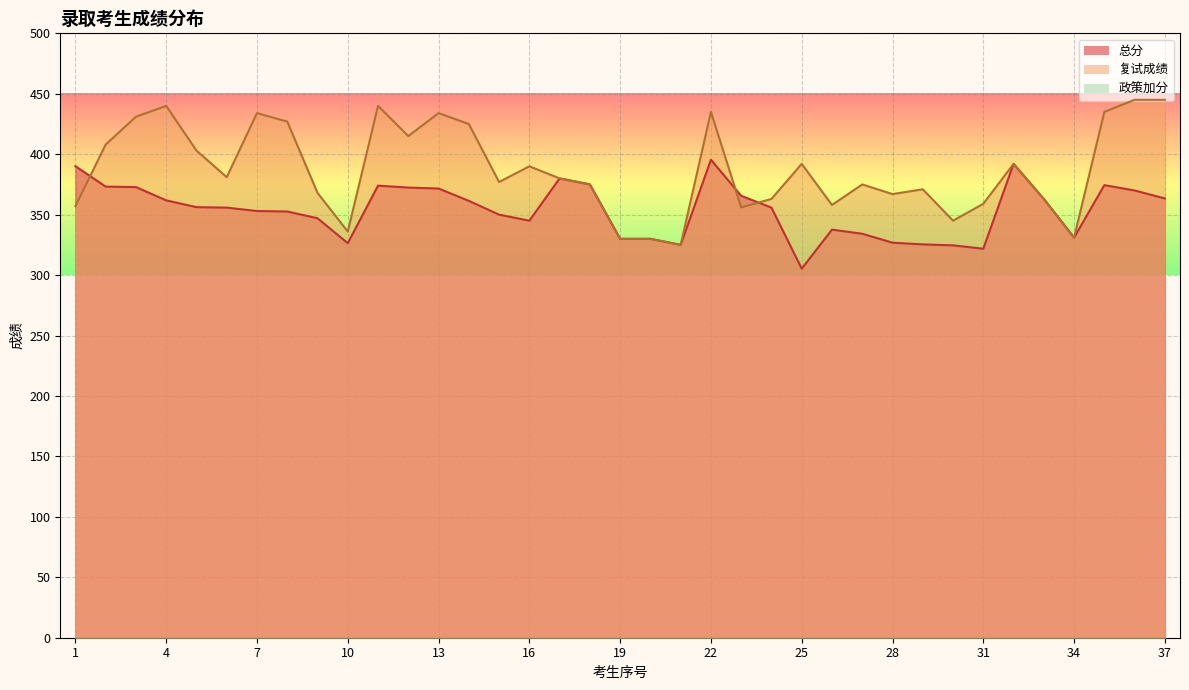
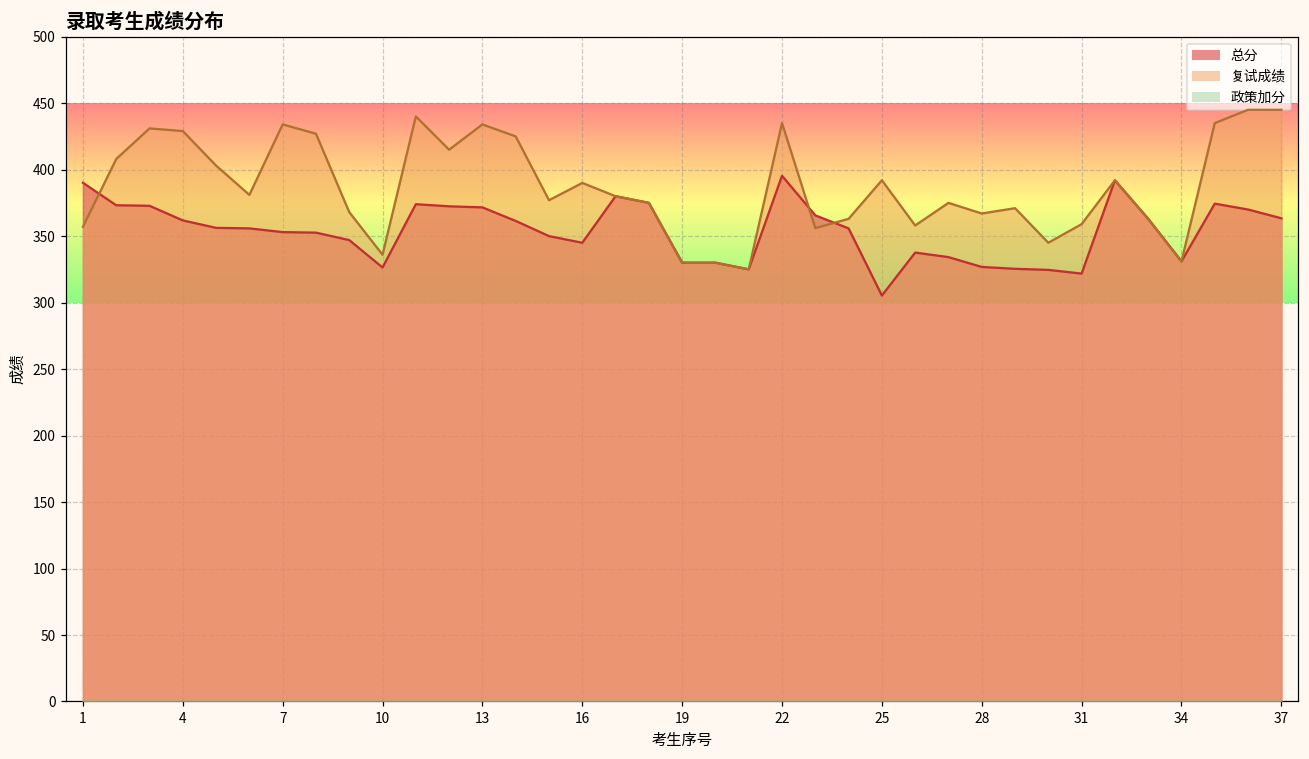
复试成绩, 4: 440 -> 429
